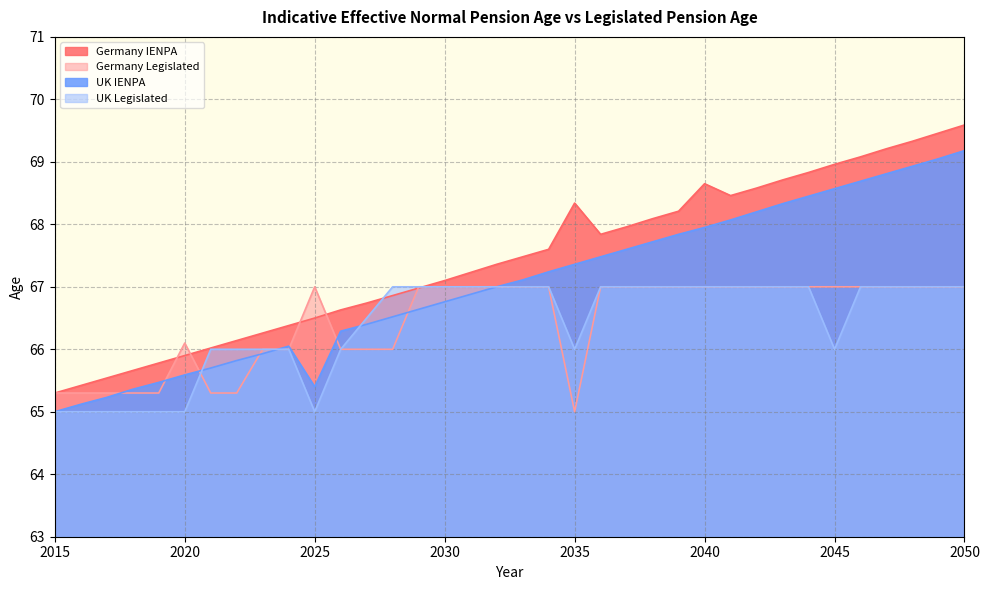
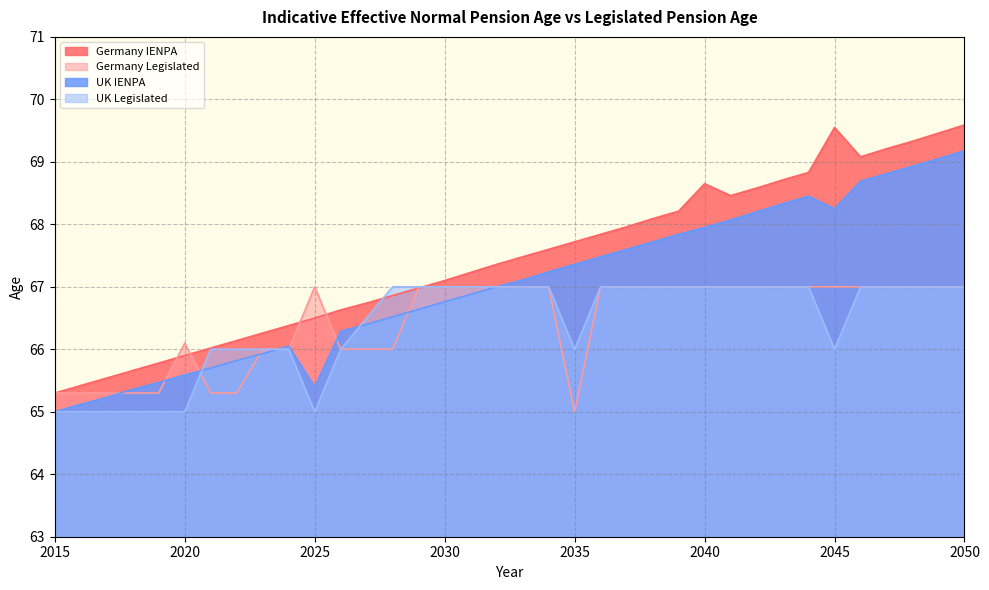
Germany IENPA, 2035: 68.3 -> 67.7
Germany IENPA, 2045: 69.0 -> 69.6
UK IENPA, 2045: 68.6 -> 68.3
